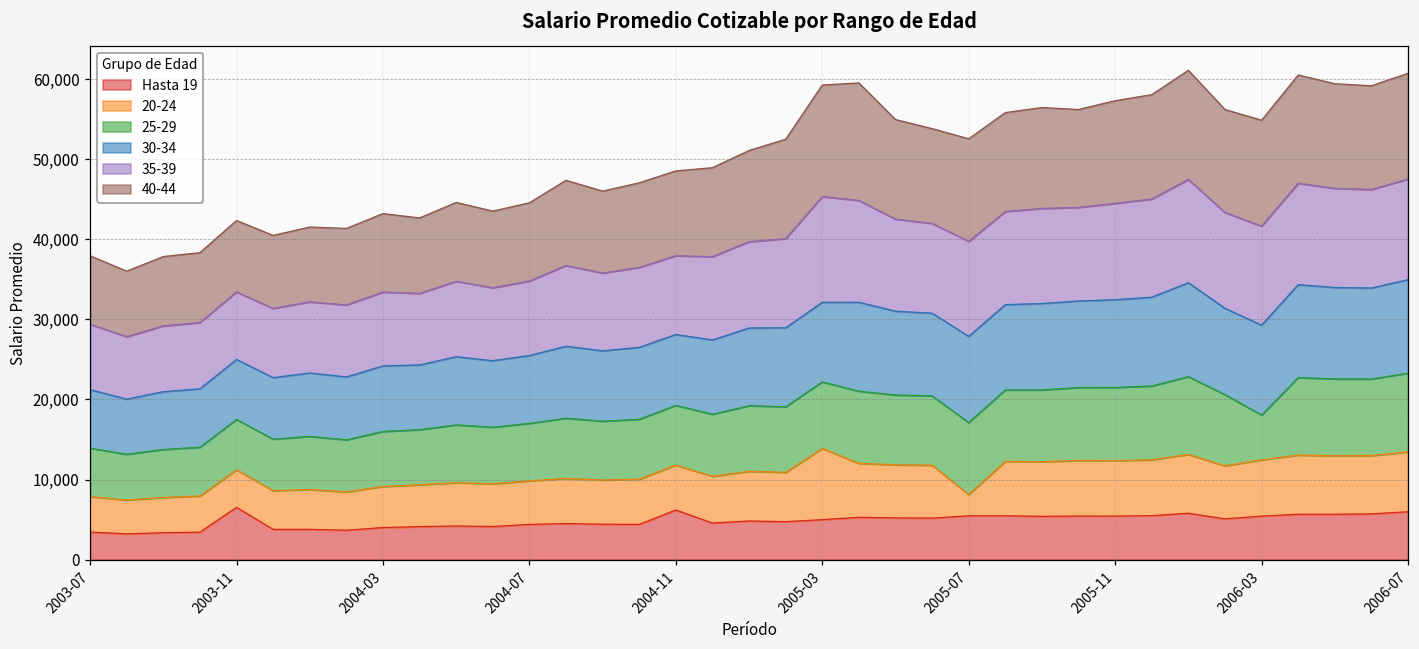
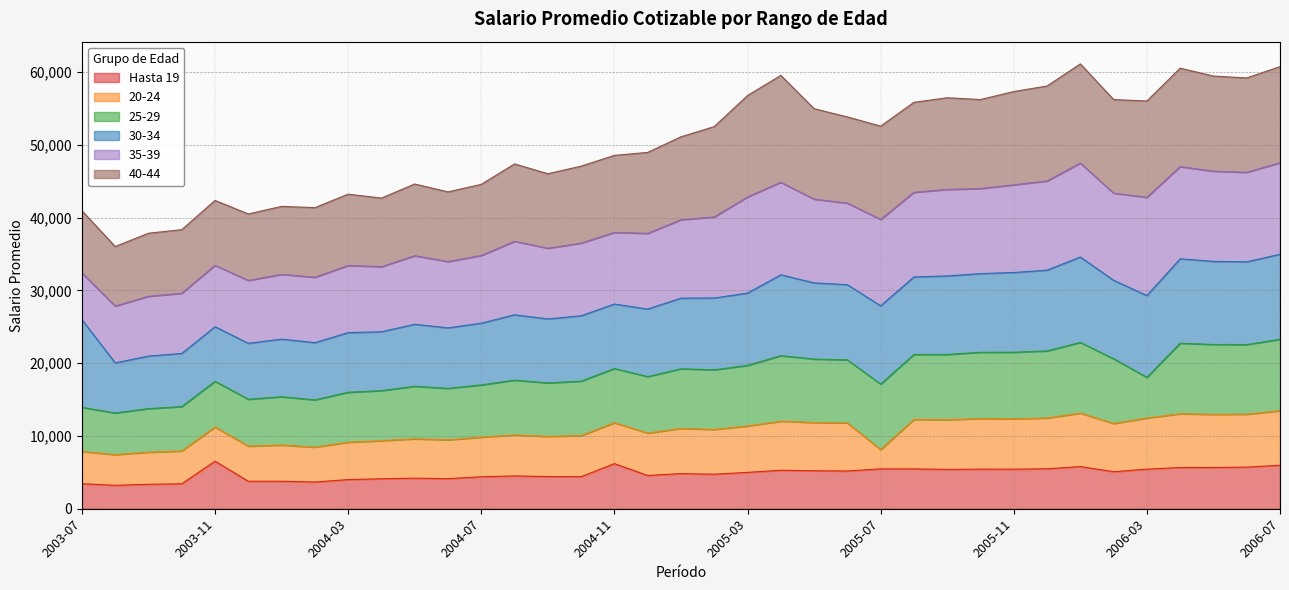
30-34, 2003-07: 7,000 -> 12,000
35-39, 2003-07: 8,000 -> 6,000
20-24, 2005-03: 9,000 -> 6,000
35-39, 2006-03: 12,000 -> 13,000
